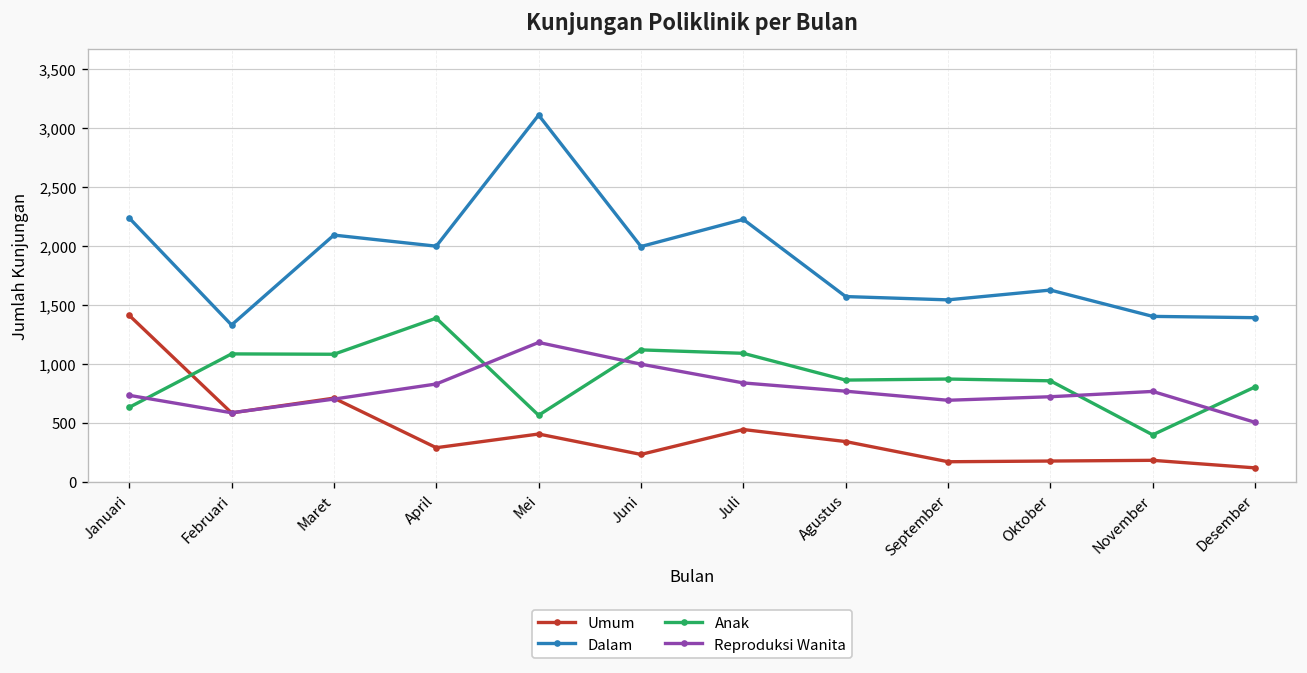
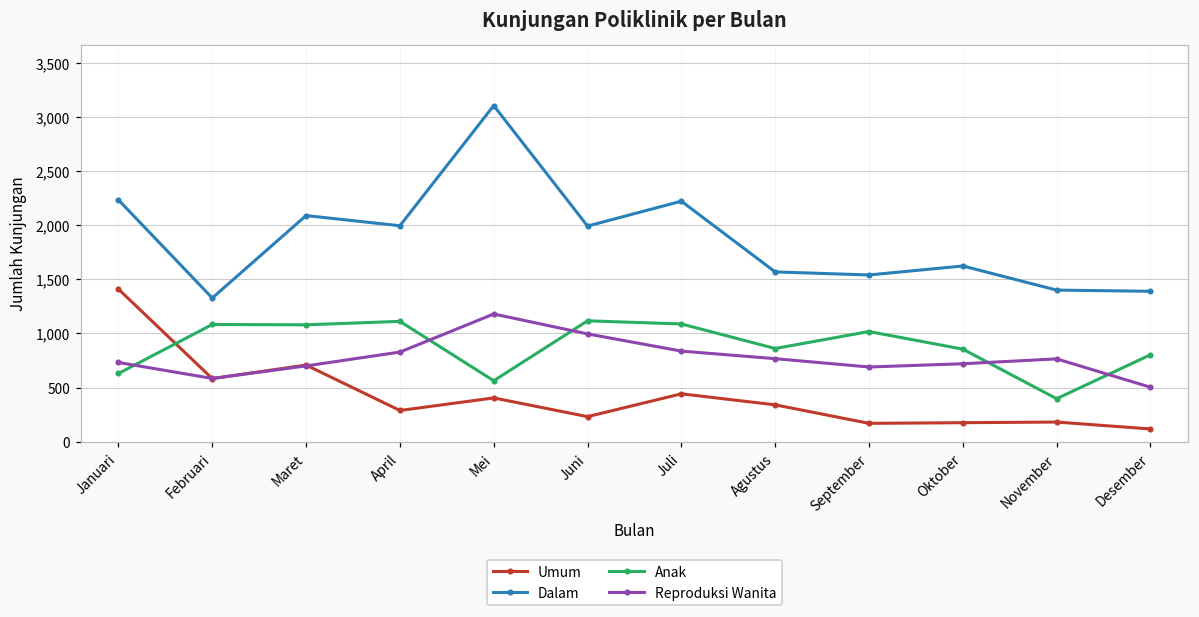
Anak, April: 1,400 -> 1,100
Anak, September: 900 -> 1,000
